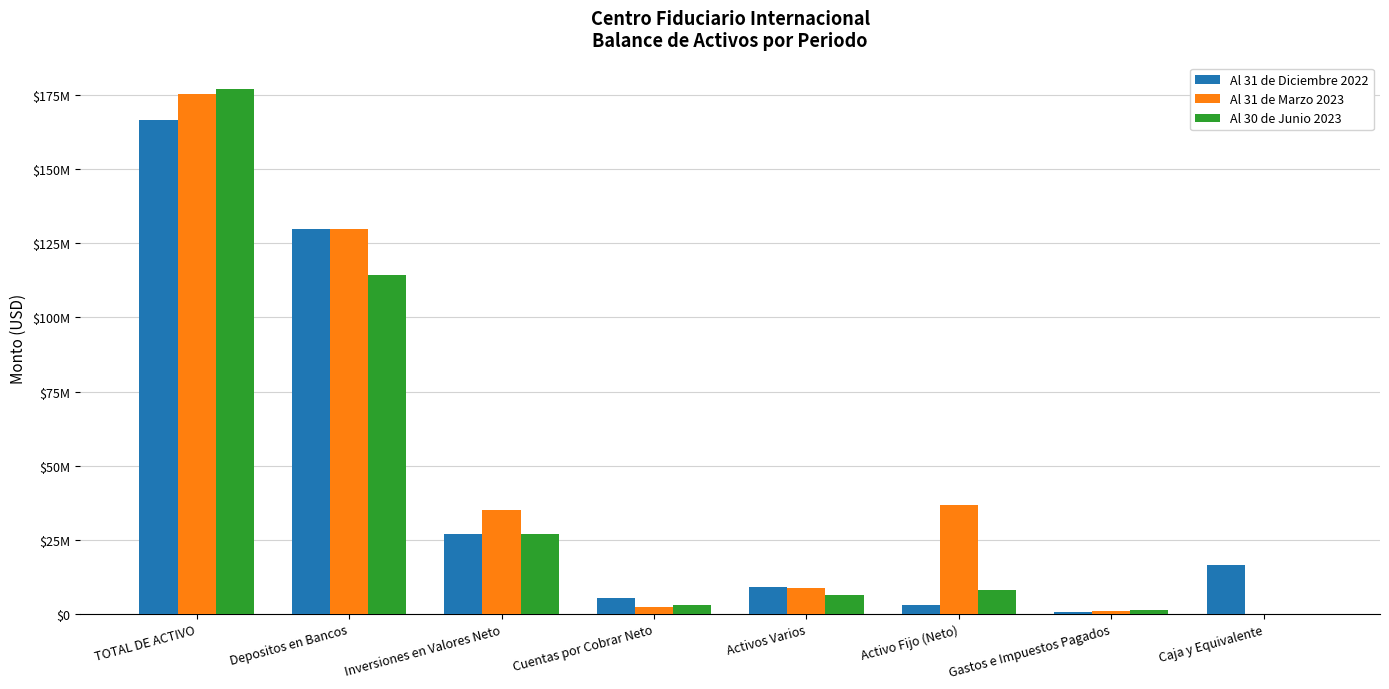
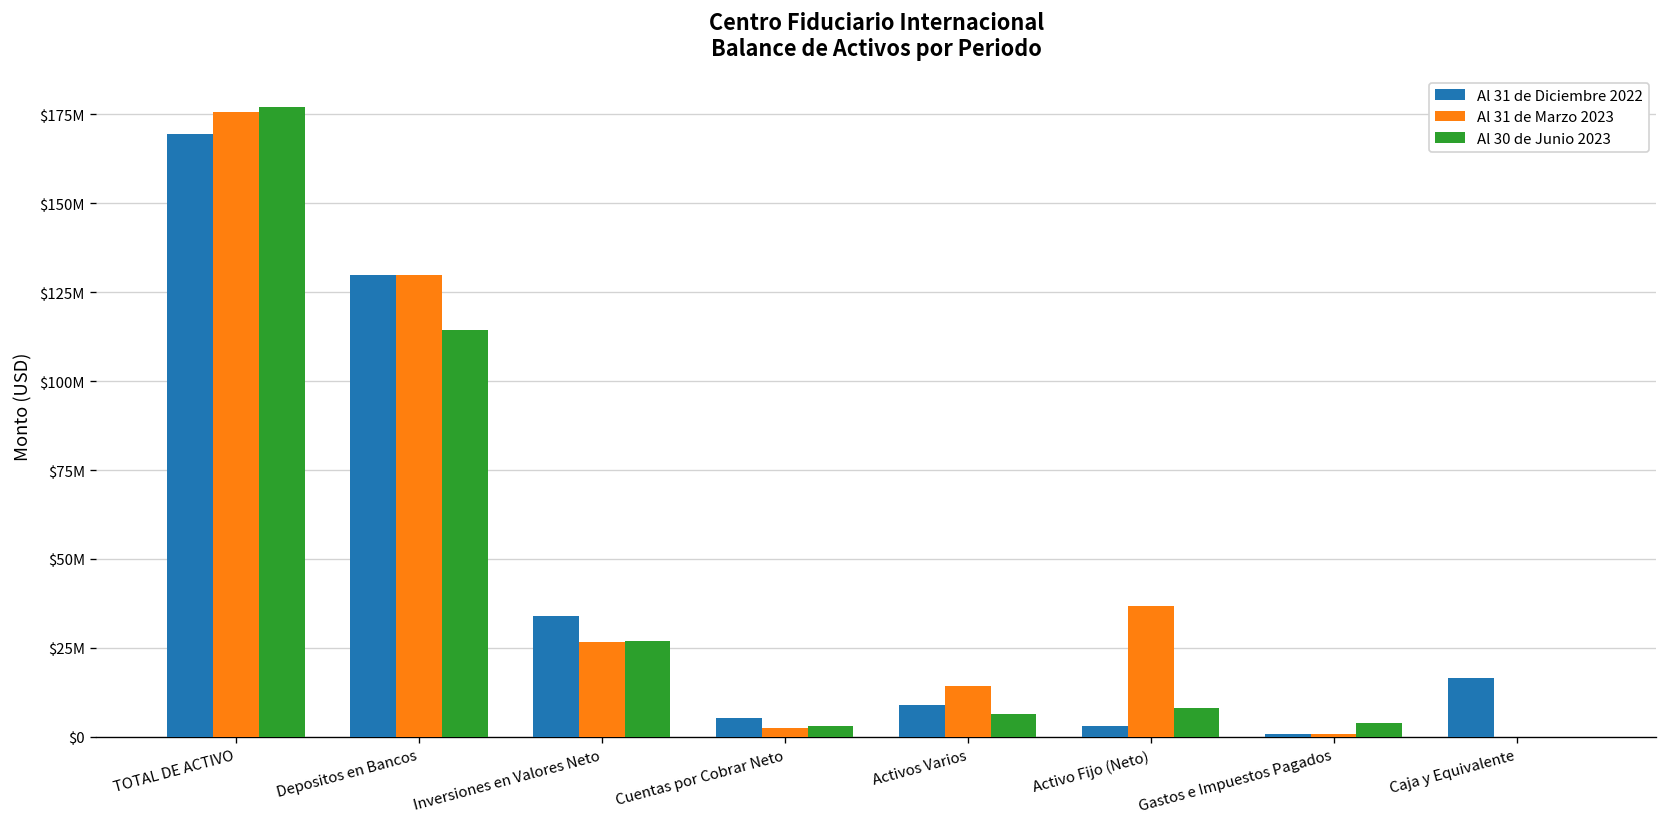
Al 31 de Diciembre 2022, TOTAL DE ACTIVO: $167000000 -> $170000000
Al 31 de Diciembre 2022, Inversiones en Valores Neto: $27000000 -> $34000000
Al 31 de Marzo 2023, Inversiones en Valores Neto: $35000000 -> $27000000
Al 31 de Marzo 2023, Activos Varios: $9000000 -> $14000000
Al 30 de Junio 2023, Gastos e Impuestos Pagados: $1000000 -> $4000000
